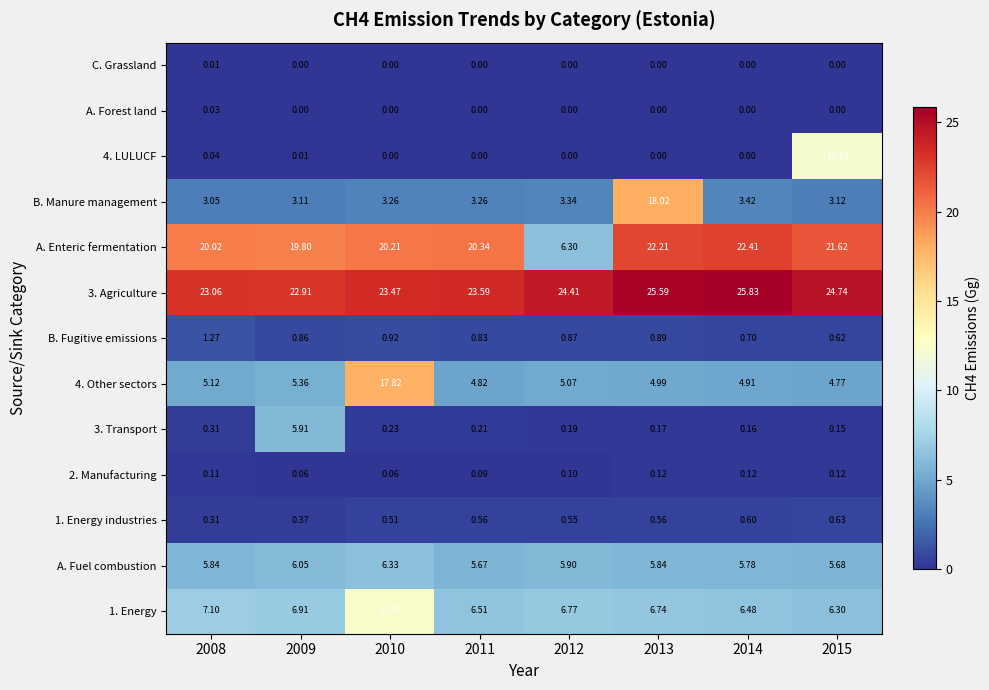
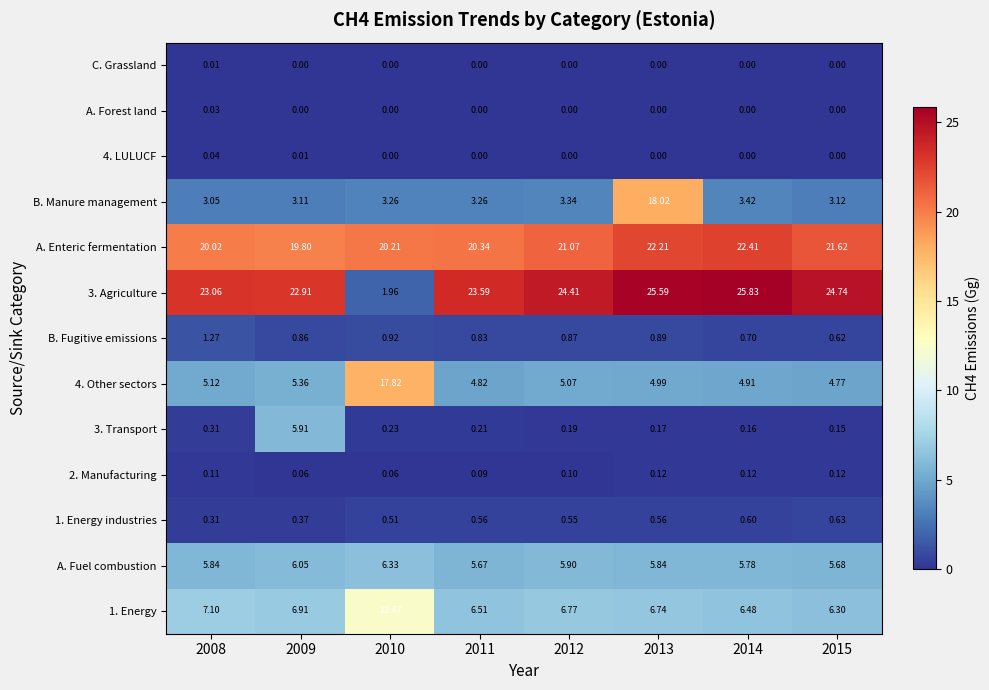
4. LULUCF, 2015: 12.20 -> 0.00
A. Enteric fermentation, 2012: 6.30 -> 21.07
3. Agriculture, 2010: 23.47 -> 1.96
